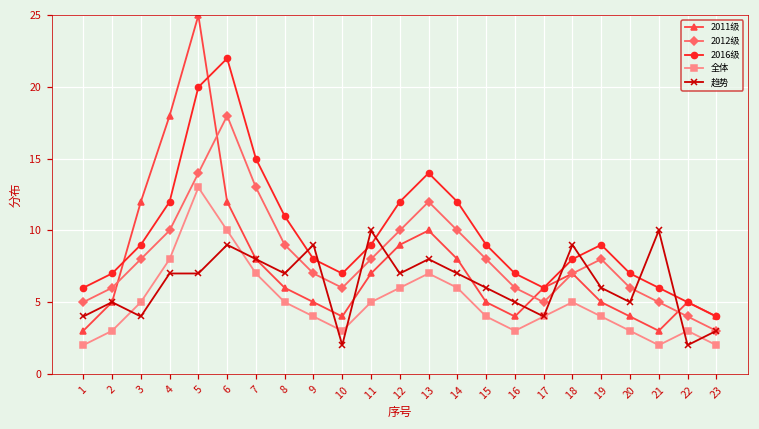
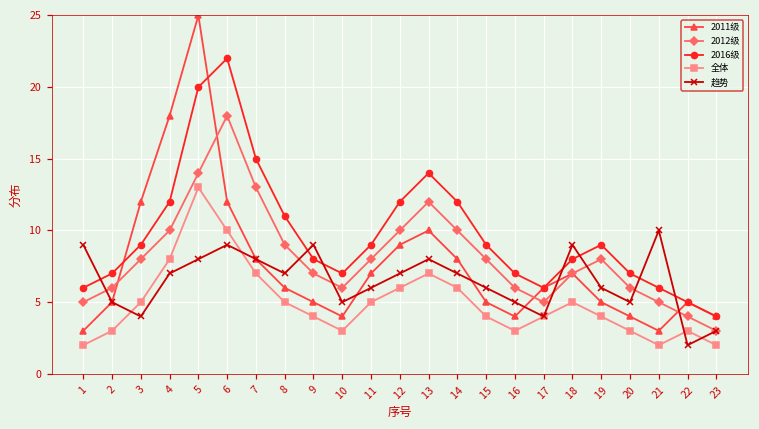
趋势, 1: 4 -> 9
趋势, 5: 7 -> 8
趋势, 10: 2 -> 5
趋势, 11: 10 -> 6
